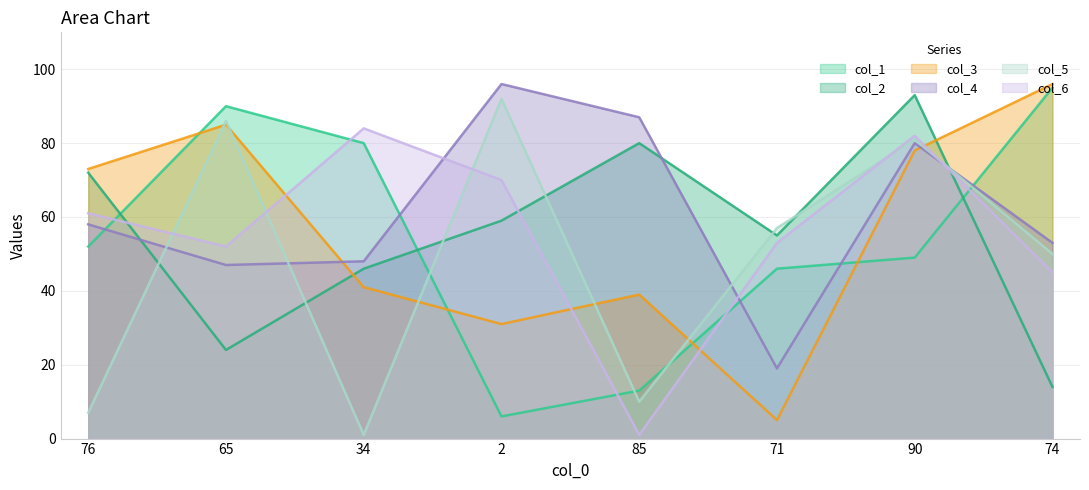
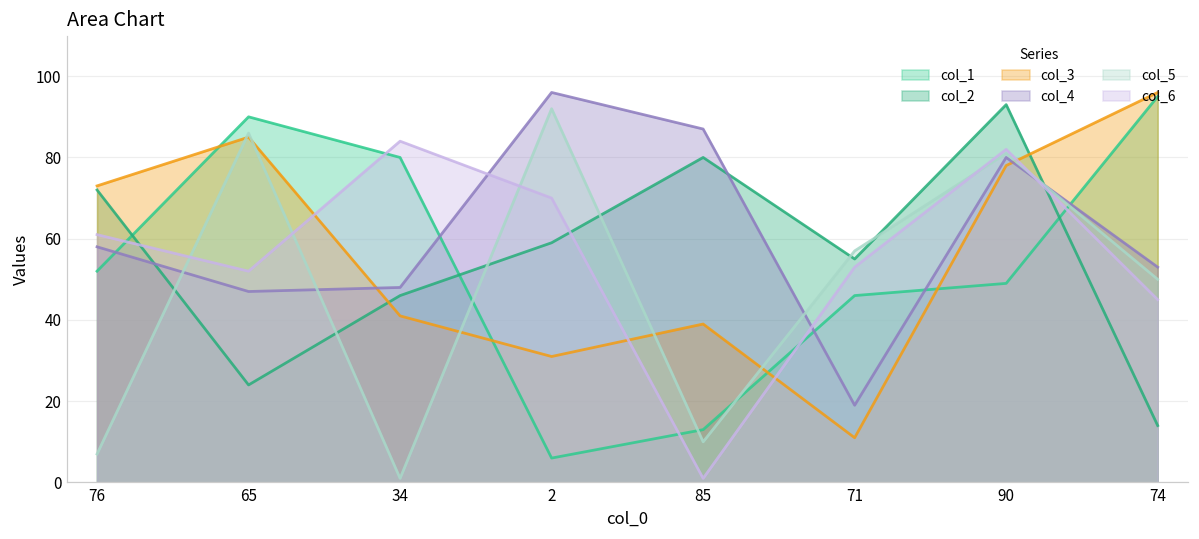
col_3, 71: 5 -> 11
